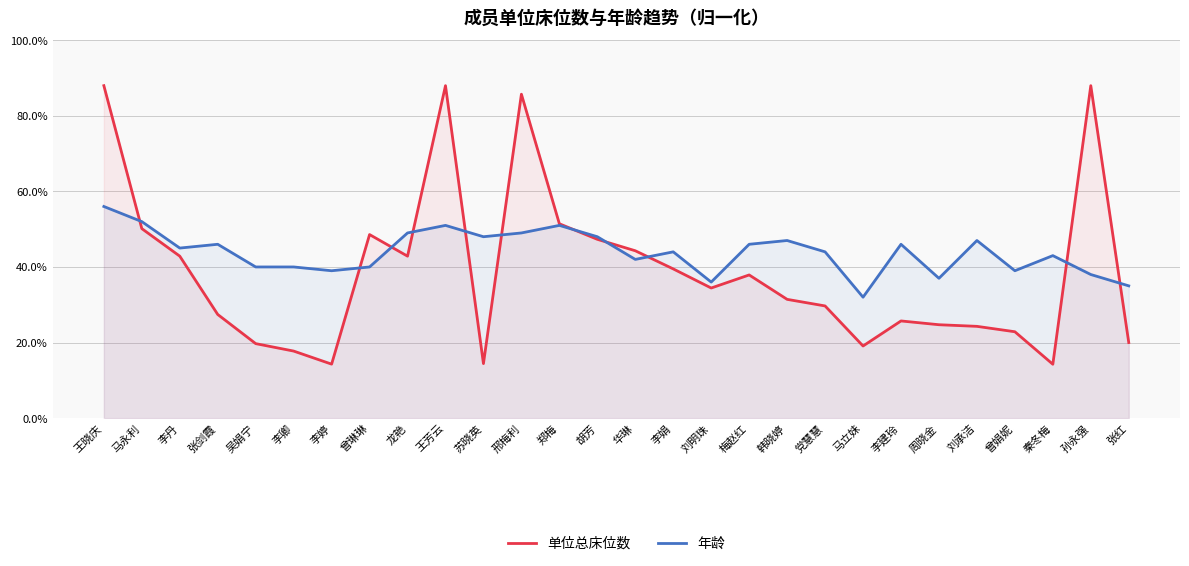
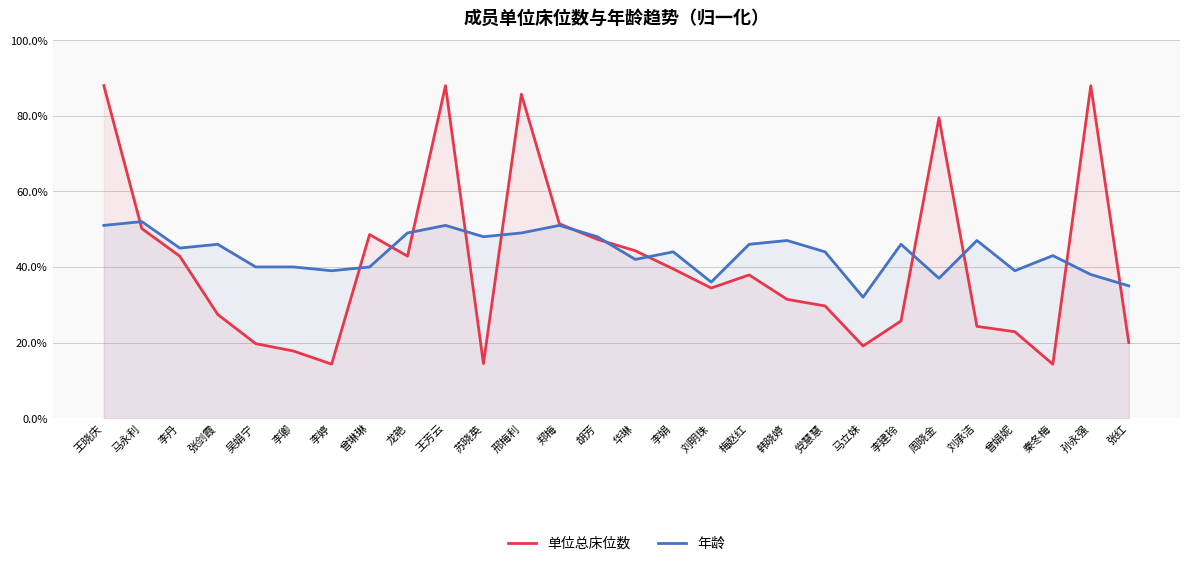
年龄, 王晓庆: 56% -> 51%
单位总床位数, 周晓金: 25% -> 79%
